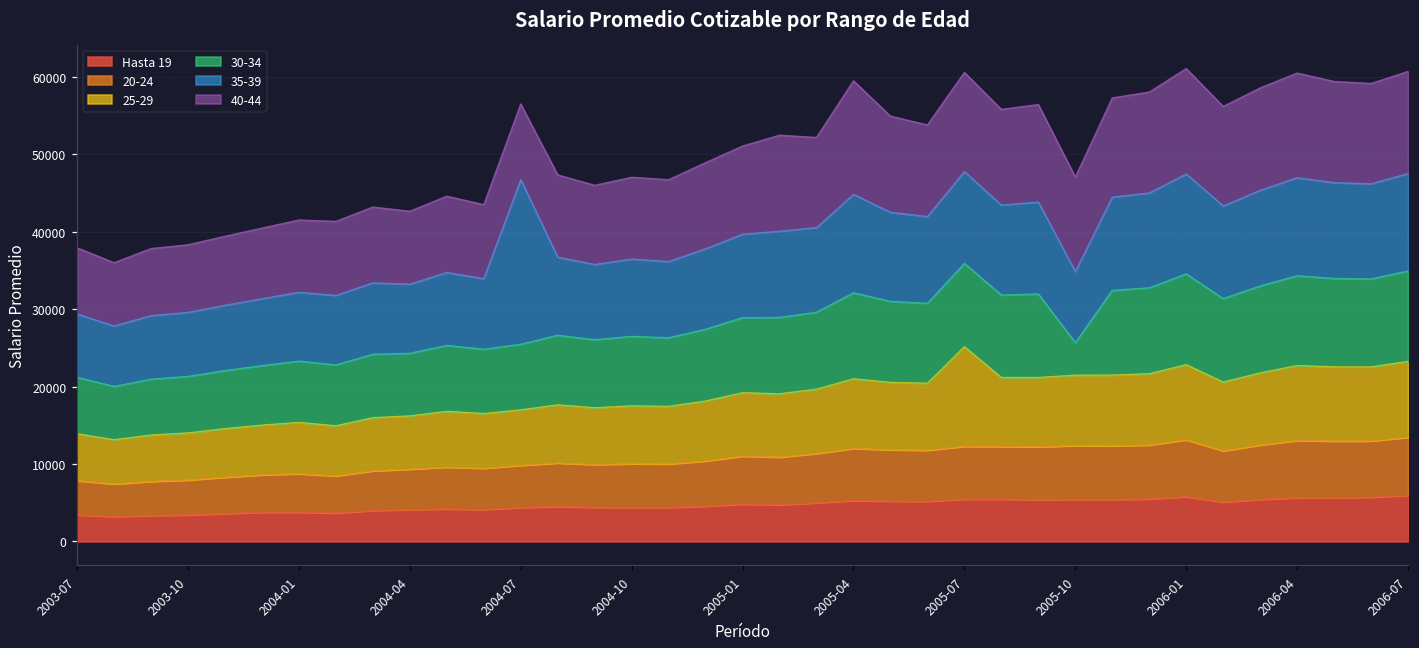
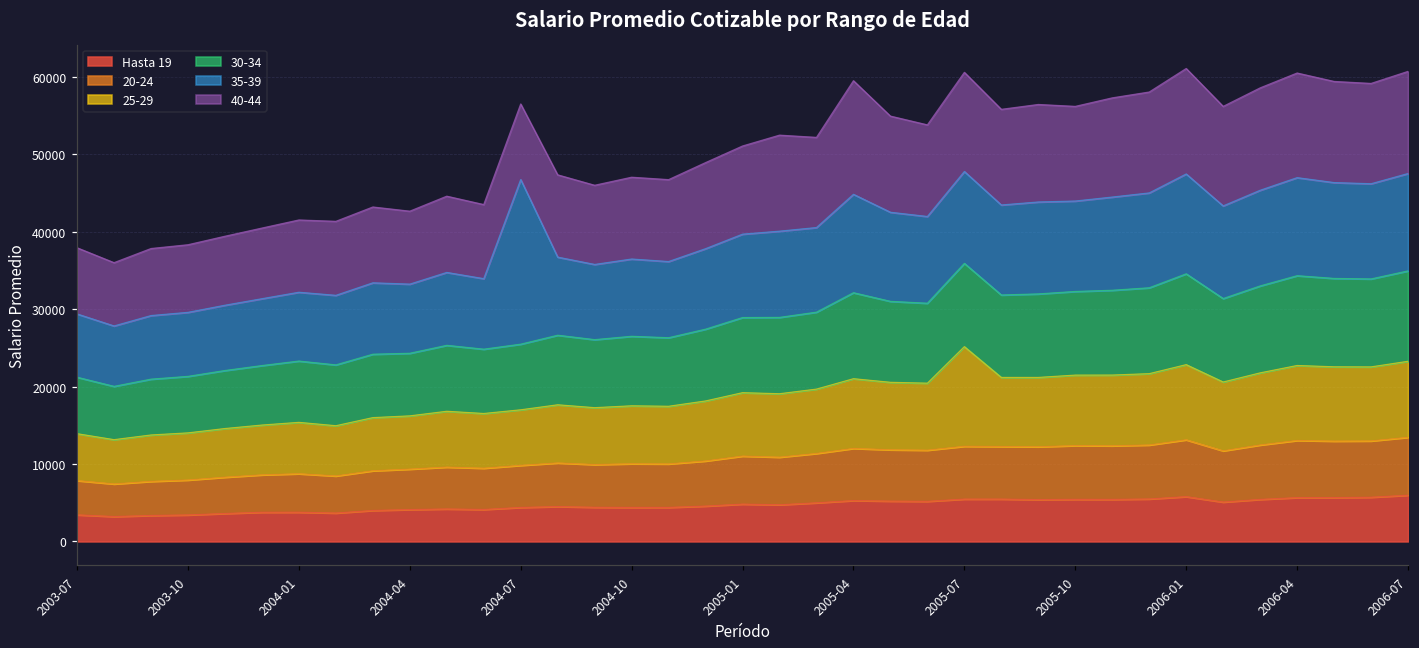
30-34, 2005-10: 4000 -> 11000
35-39, 2005-10: 9000 -> 12000
